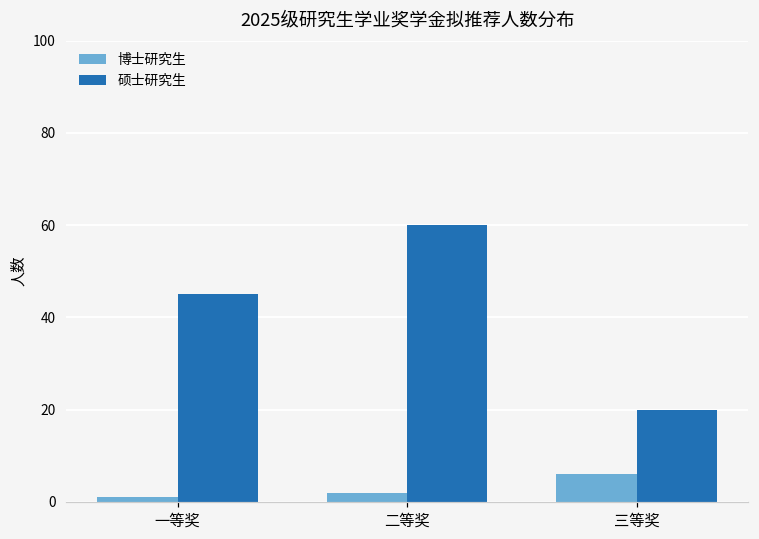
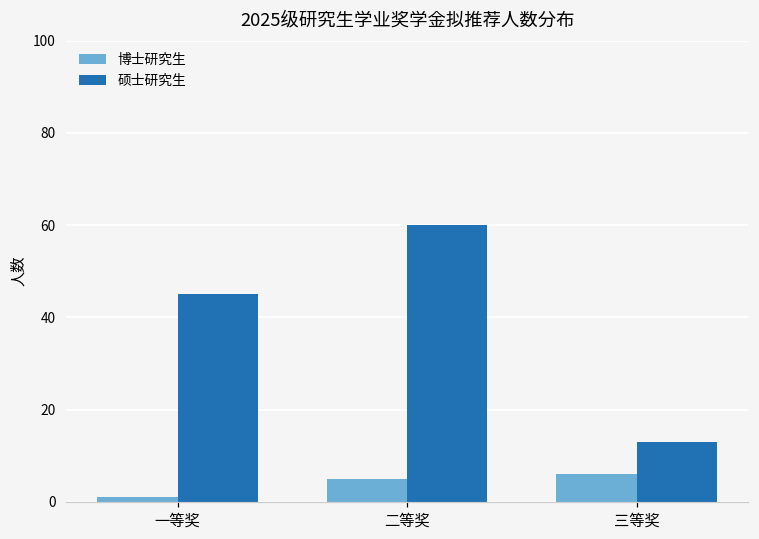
博士研究生, 二等奖: 2 -> 5
硕士研究生, 三等奖: 20 -> 13
